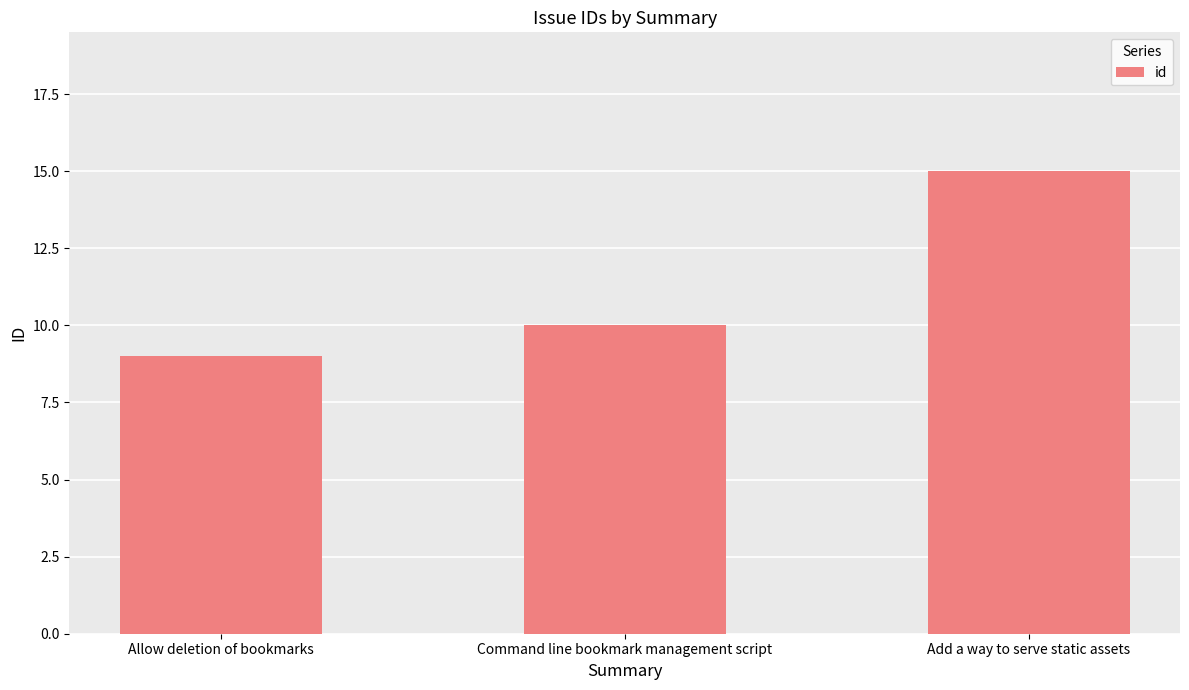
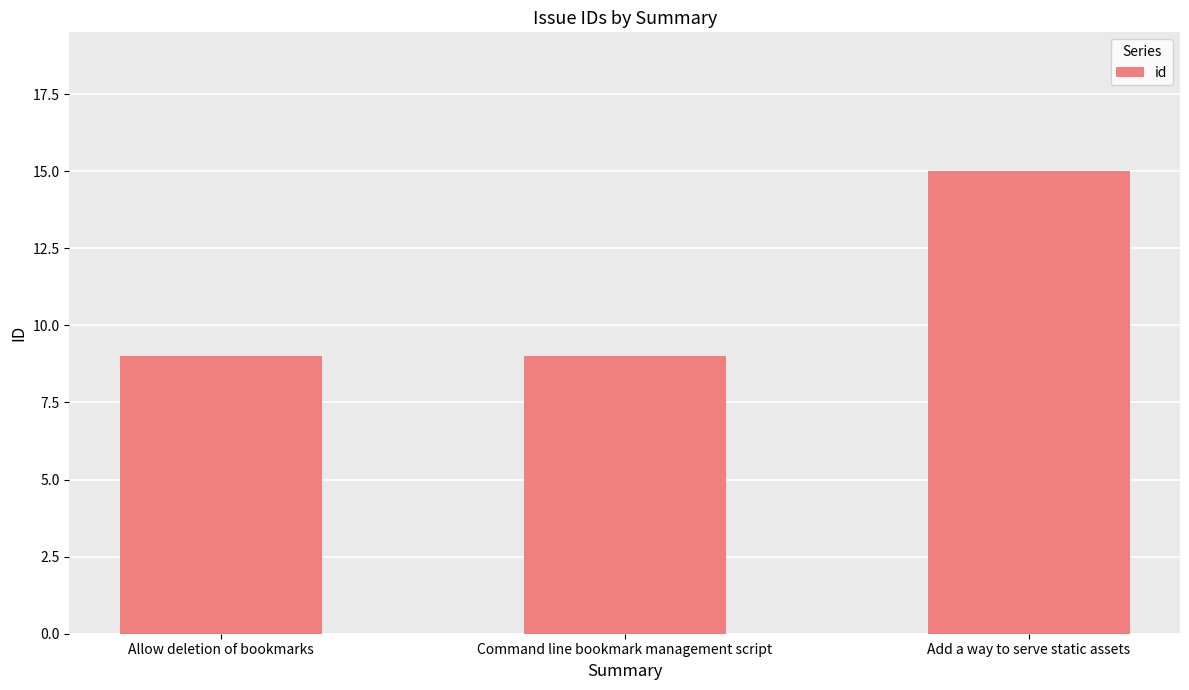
Command line bookmark management script: 10 -> 9
